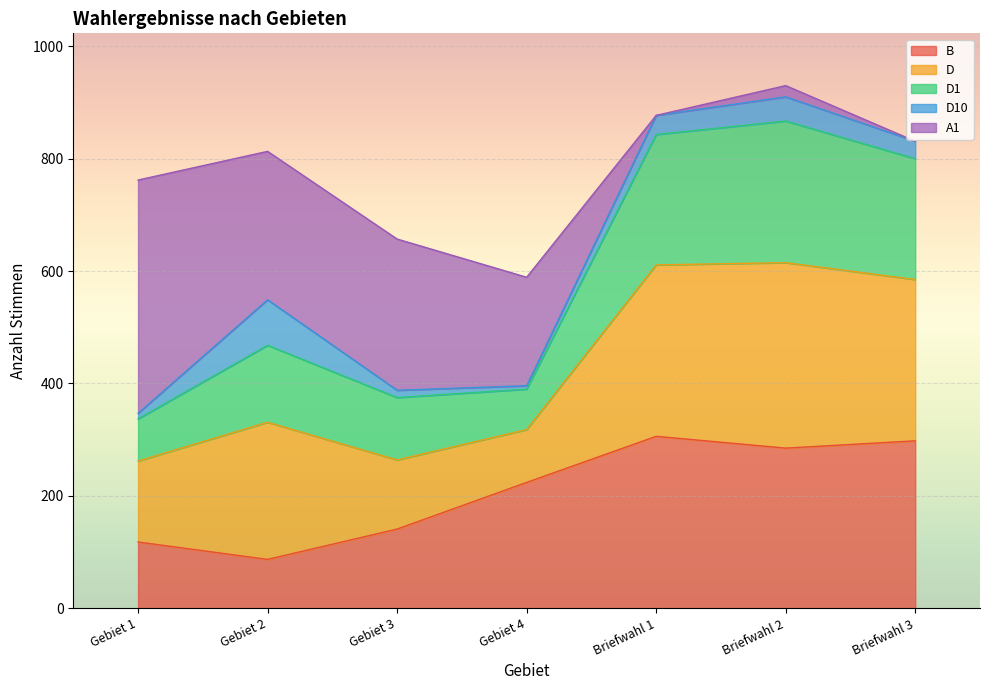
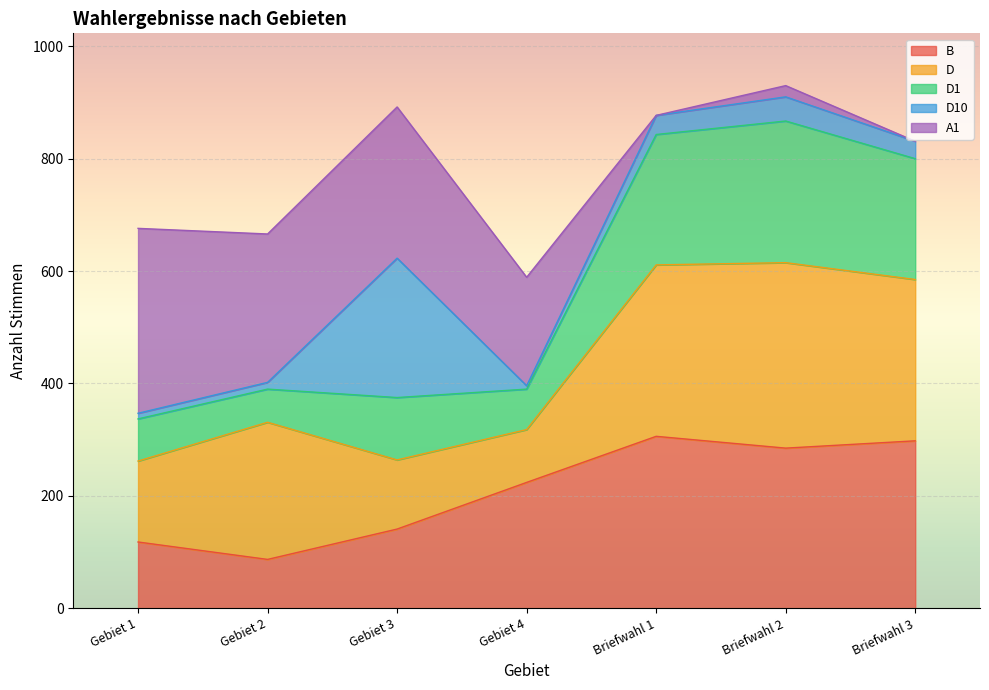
A1, Gebiet 1: 420 -> 330
D1, Gebiet 2: 140 -> 60
D10, Gebiet 2: 80 -> 10
D10, Gebiet 3: 10 -> 250
